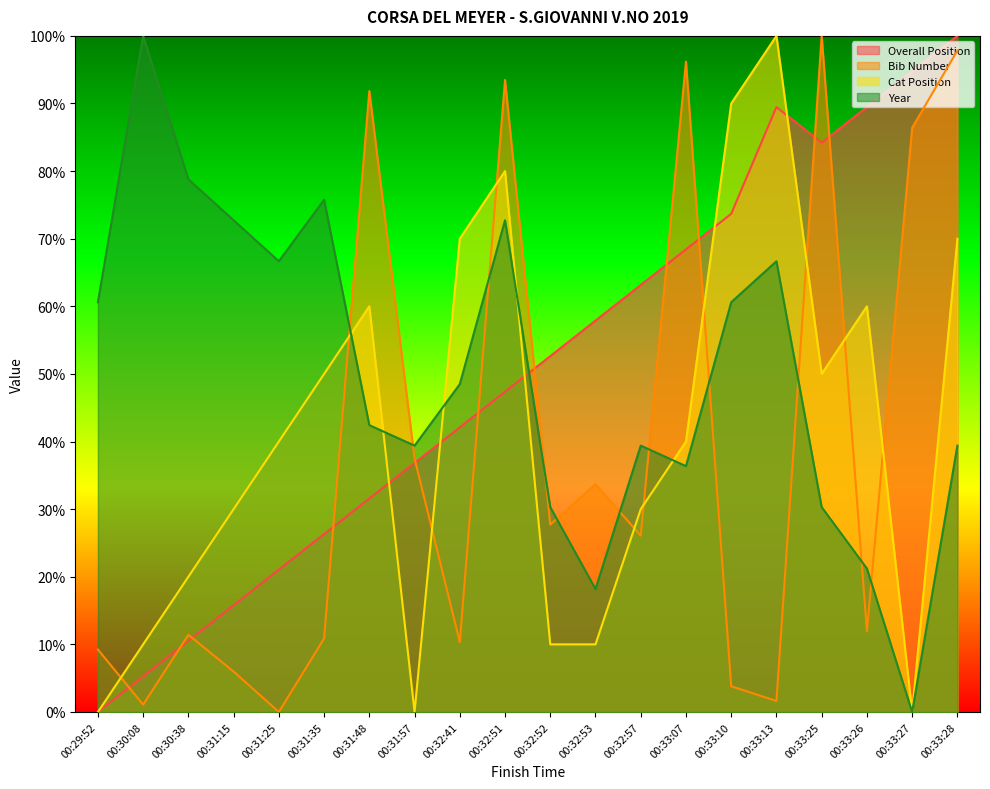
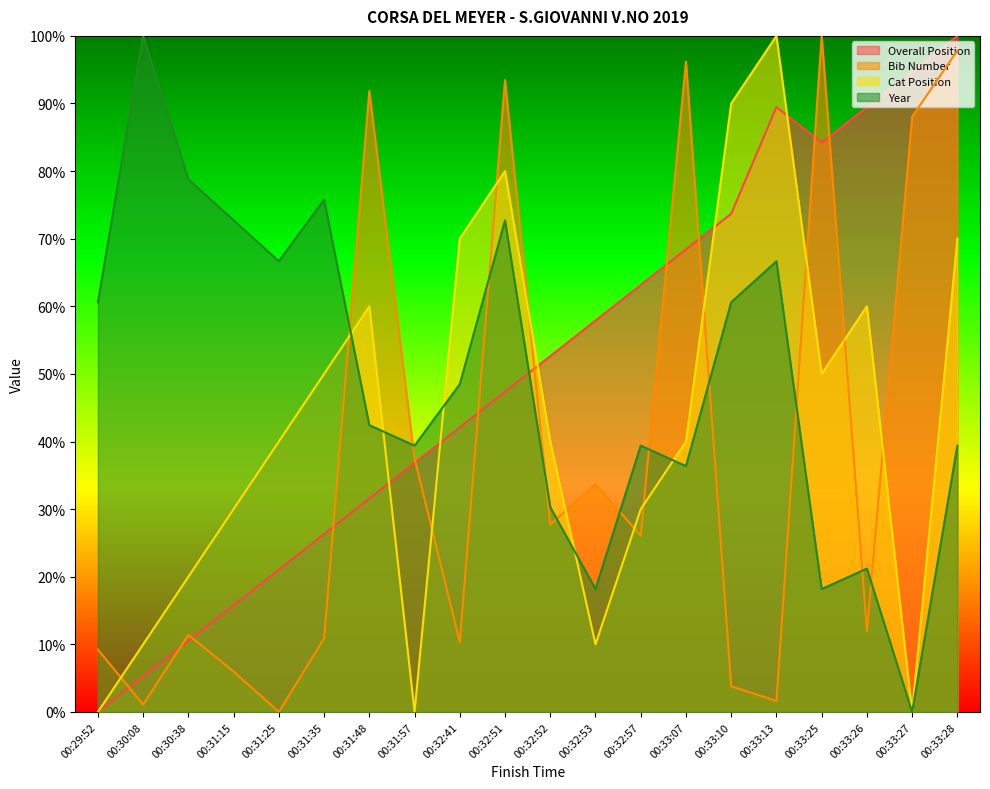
Cat Position, 00:32:52: 10% -> 40%
Year, 00:33:25: 30% -> 18%
Bib Number, 00:33:27: 86% -> 88%
